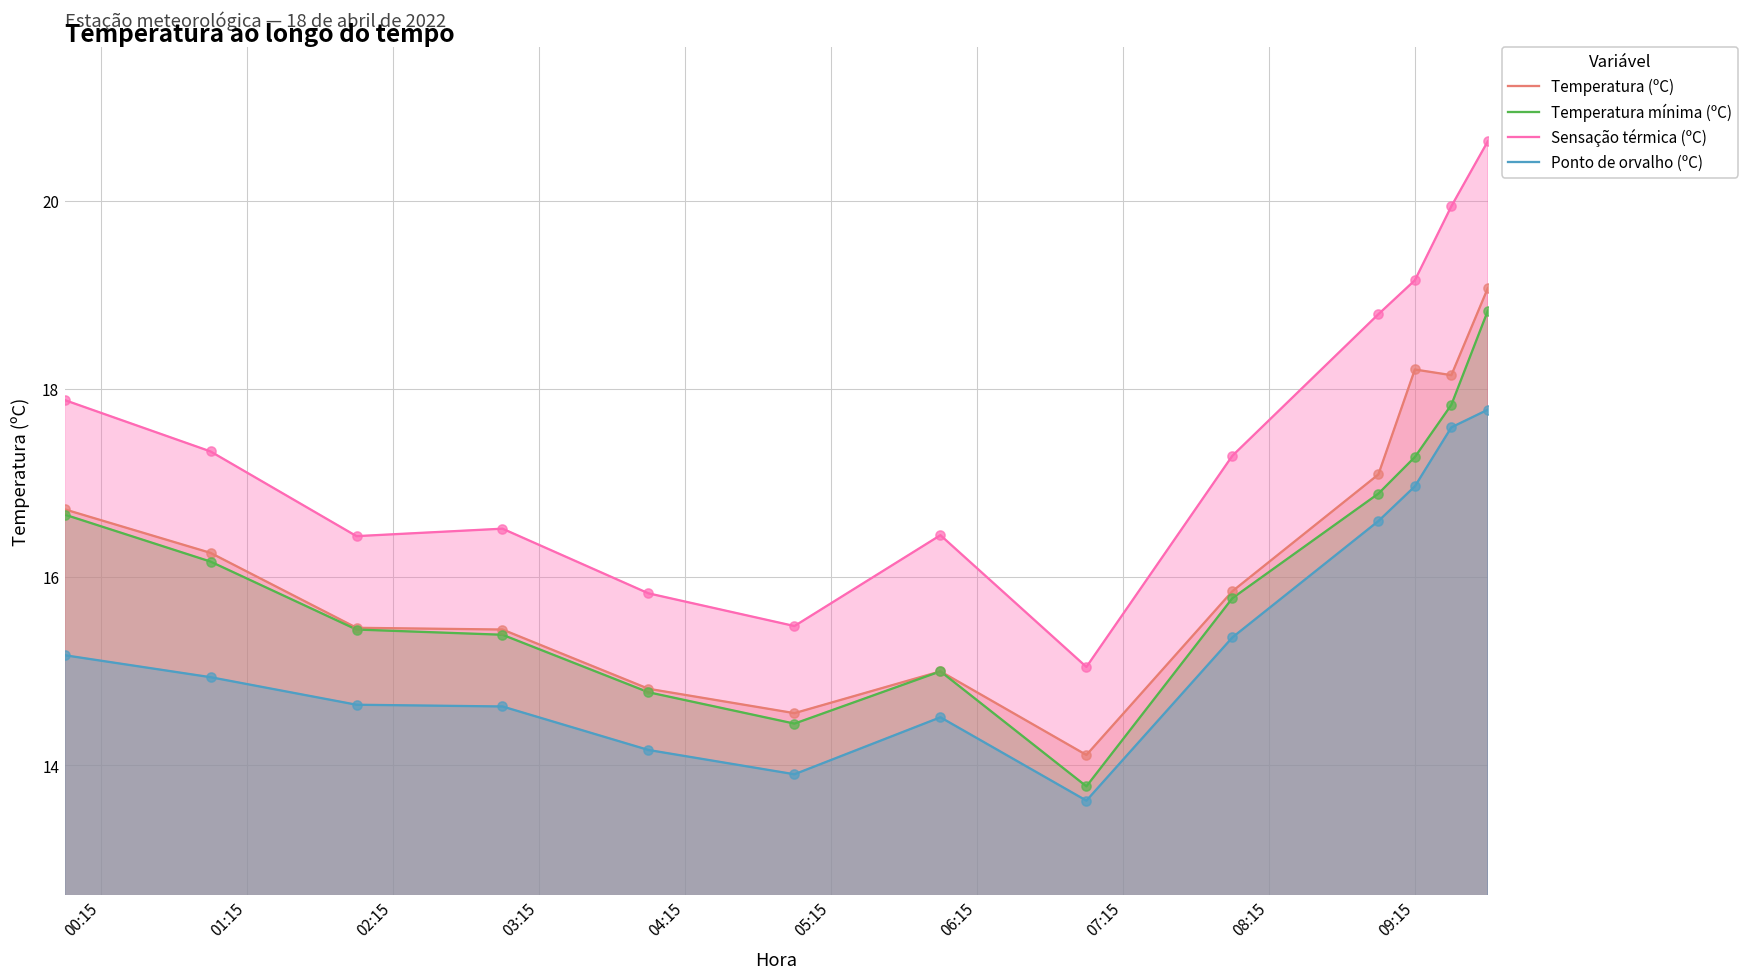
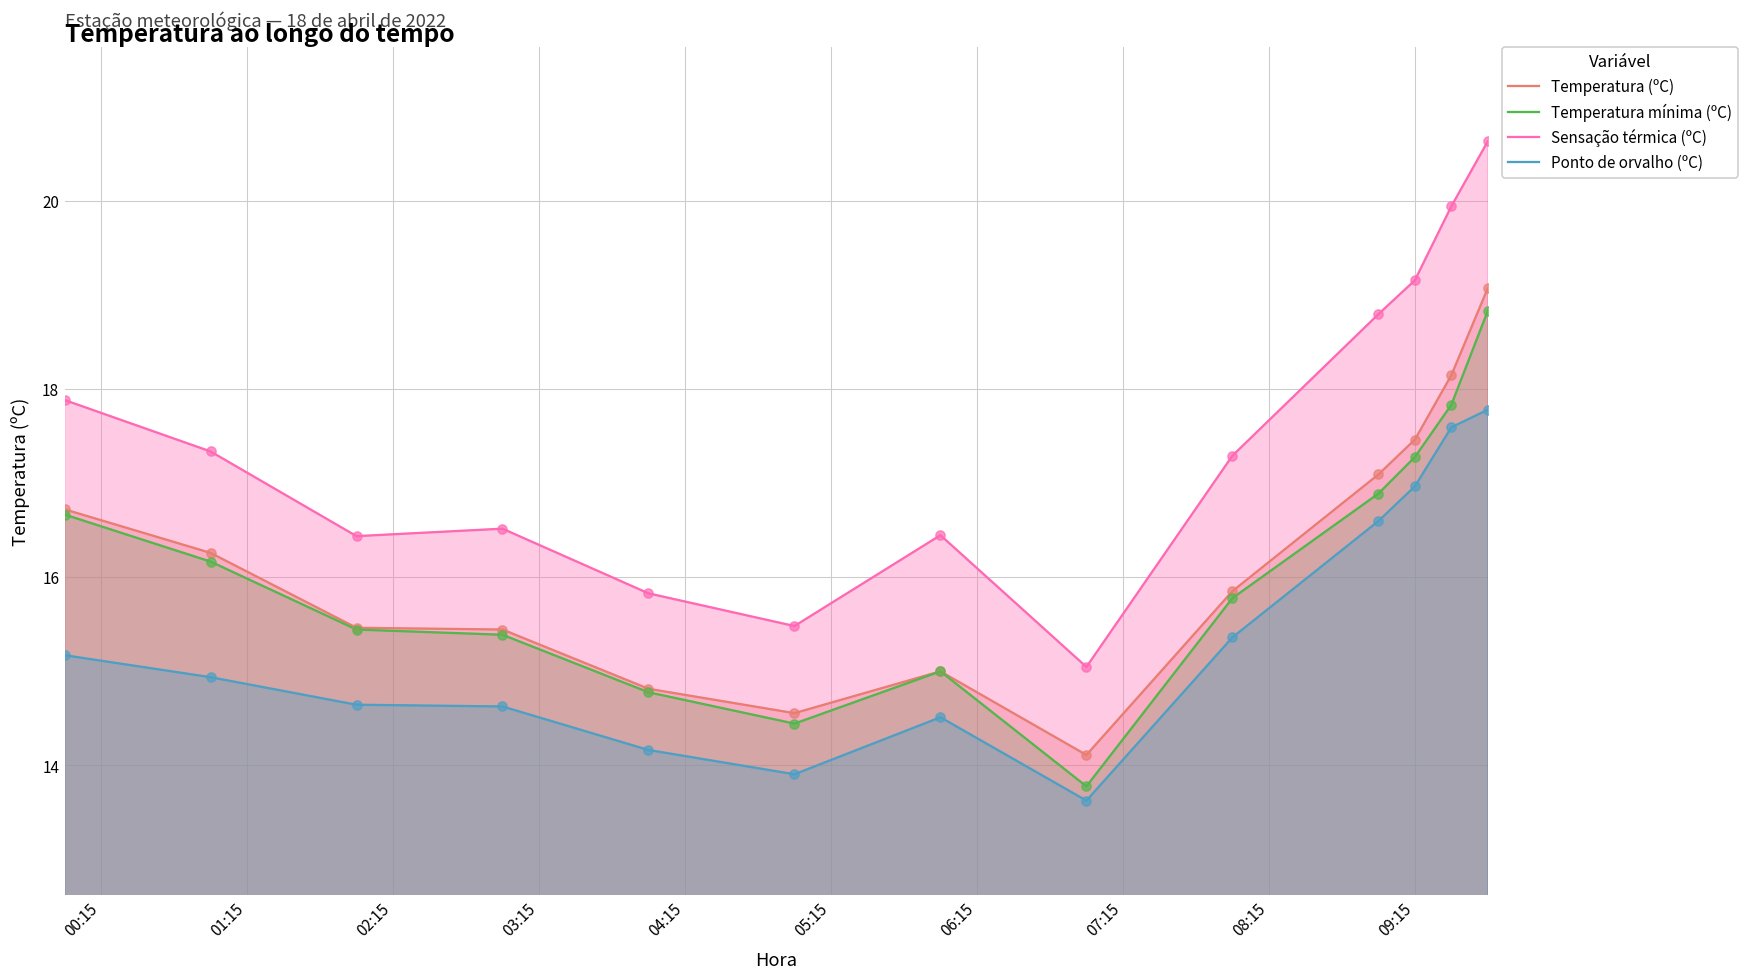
Temperatura (ºC), 09:15: 18.2 -> 17.5
